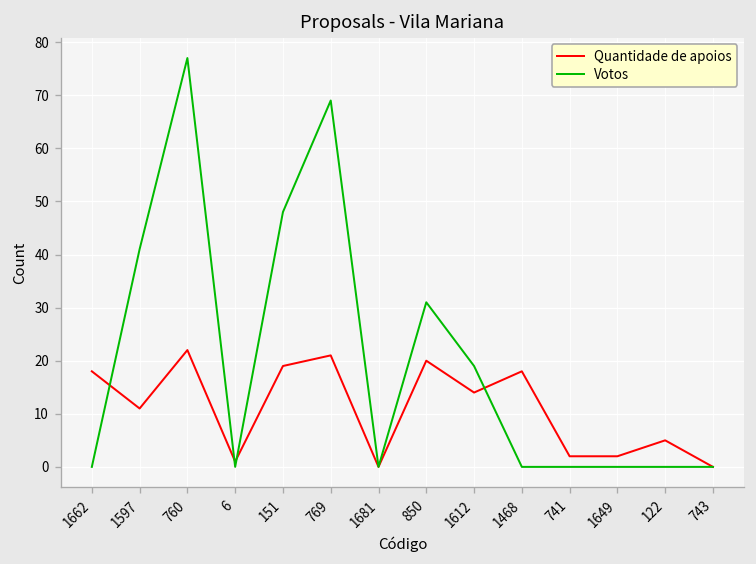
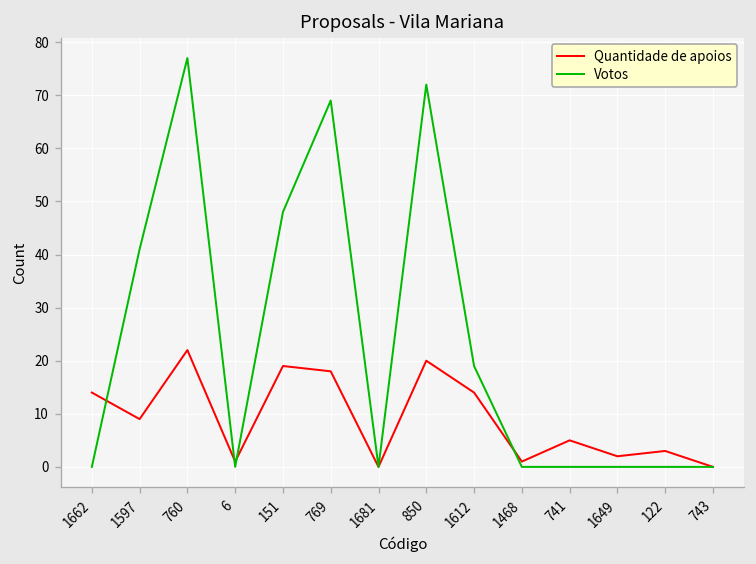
Quantidade de apoios, 1662: 18 -> 14
Quantidade de apoios, 1597: 11 -> 9
Quantidade de apoios, 769: 21 -> 18
Votos, 850: 31 -> 72
Quantidade de apoios, 1468: 18 -> 1
Quantidade de apoios, 741: 2 -> 5
Quantidade de apoios, 122: 5 -> 3
